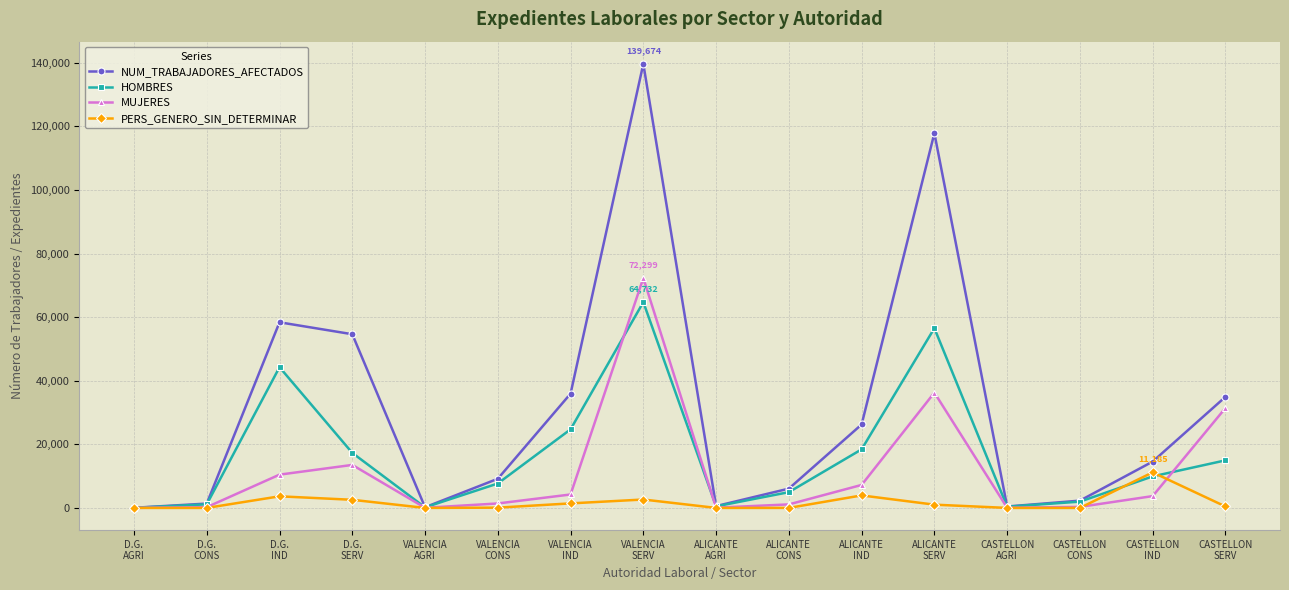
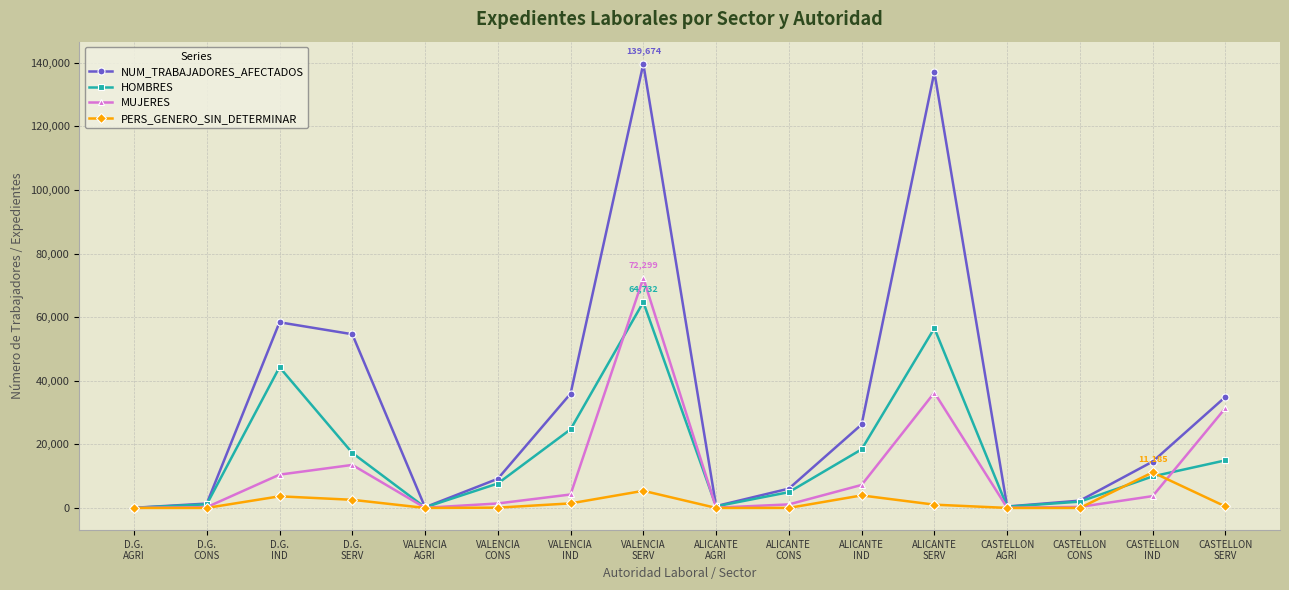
PERS_GENERO_SIN_DETERMINAR, VALENCIA SERV: 3,000 -> 5,000
NUM_TRABAJADORES_AFECTADOS, ALICANTE SERV: 118,000 -> 137,000
